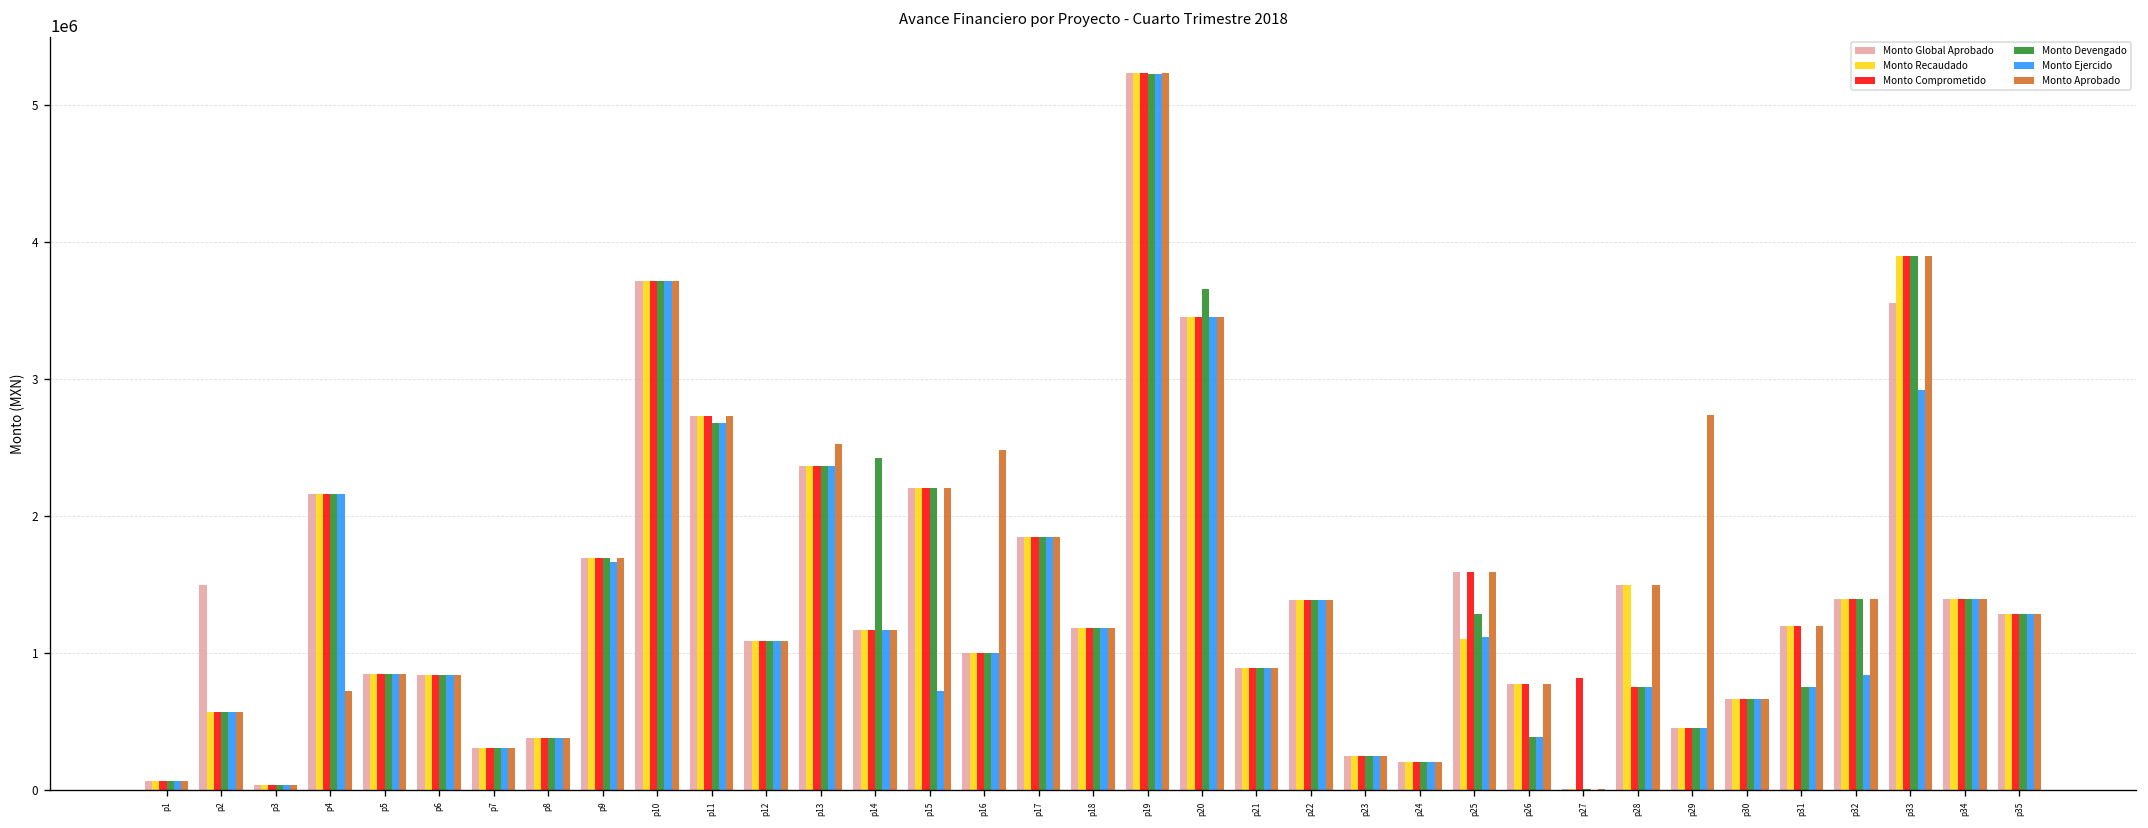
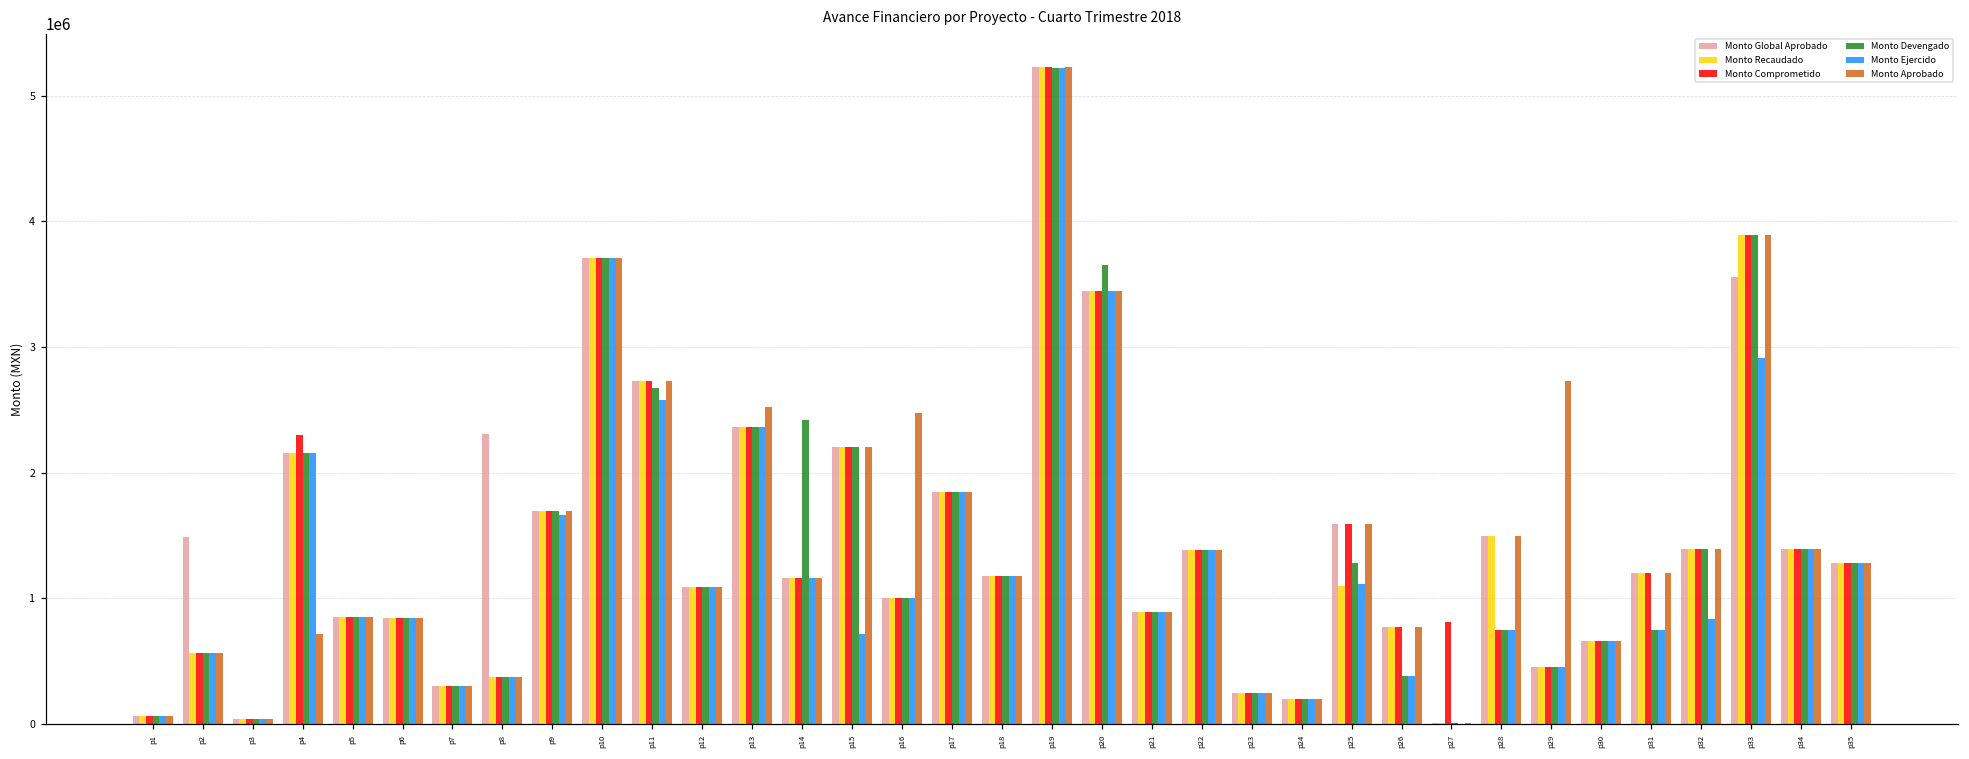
Monto Comprometido, p4: 2160000 -> 2300000
Monto Global Aprobado, p8: 380000 -> 2310000
Monto Ejercido, p11: 2680000 -> 2580000
